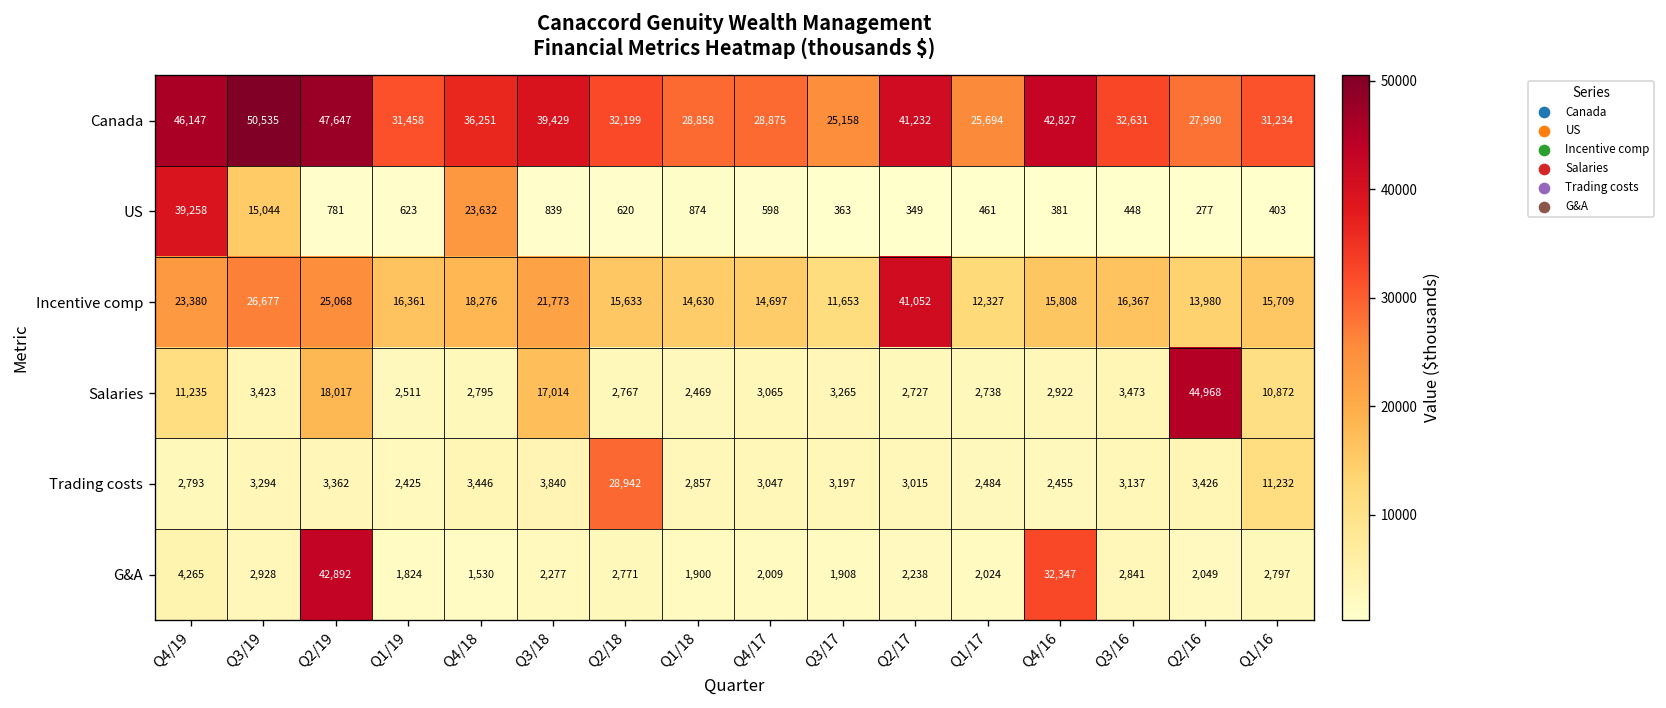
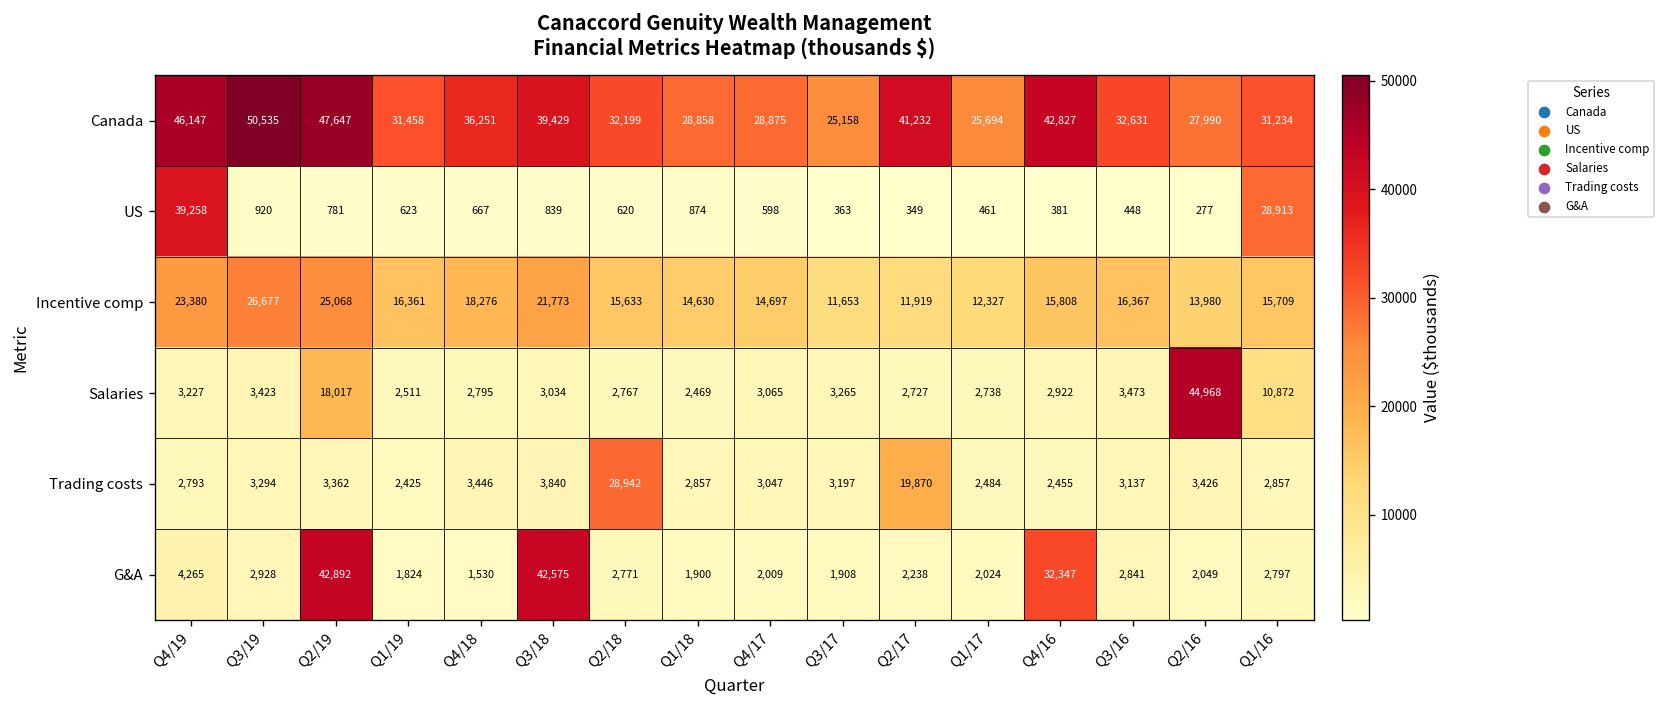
US, Q3/19: 15,044 -> 920
US, Q4/18: 23,632 -> 667
US, Q1/16: 403 -> 28,913
Incentive comp, Q2/17: 41,052 -> 11,919
Salaries, Q4/19: 11,235 -> 3,227
Salaries, Q3/18: 17,014 -> 3,034
Trading costs, Q2/17: 3,015 -> 19,870
Trading costs, Q1/16: 11,232 -> 2,857
G&A, Q3/18: 2,277 -> 42,575
